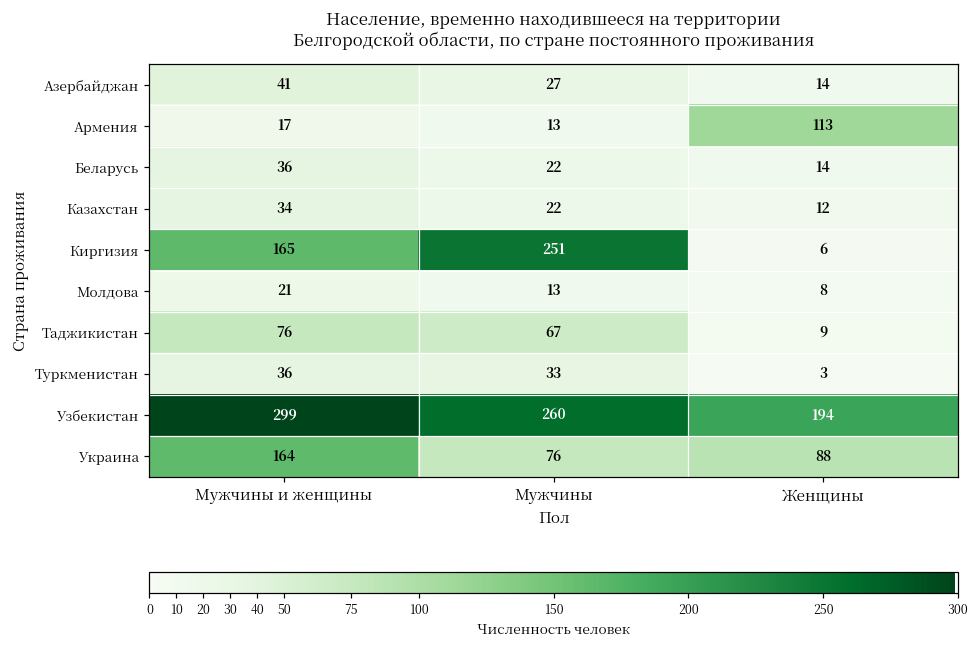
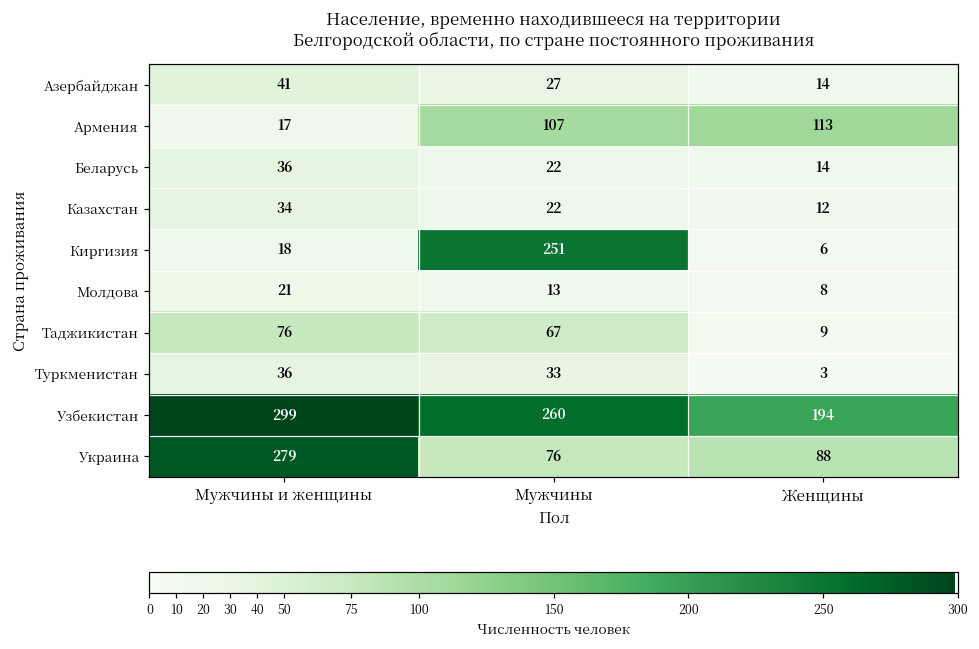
Армения, Мужчины: 13 -> 107
Киргизия, Мужчины и женщины: 165 -> 18
Украина, Мужчины и женщины: 164 -> 279
